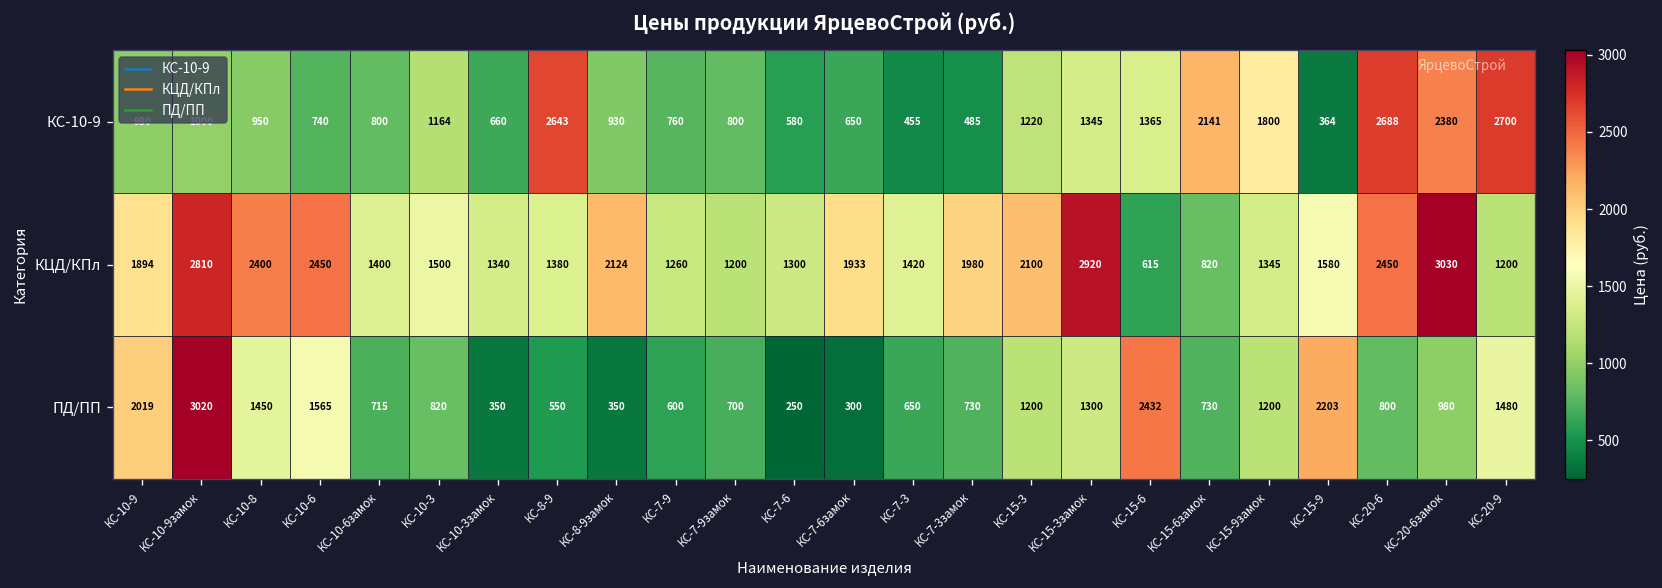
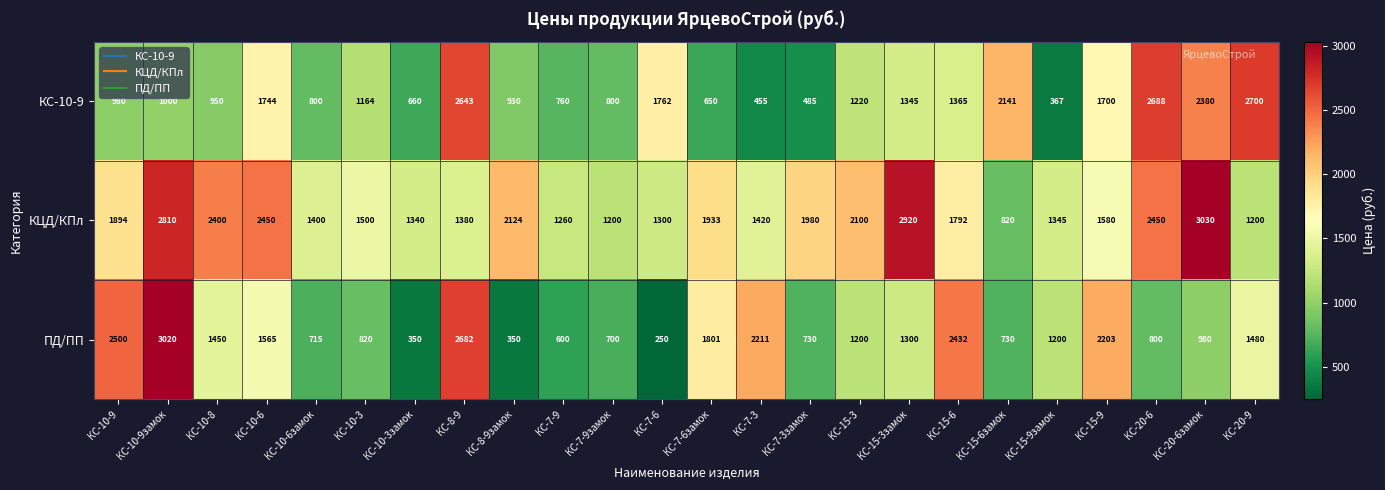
КС-10-9, КС-10-6: 740 -> 1744
КС-10-9, КС-7-6: 580 -> 1762
КС-10-9, КС-15-9замок: 1800 -> 367
КС-10-9, КС-15-9: 364 -> 1700
КЦД/КПл, КС-15-6: 615 -> 1792
ПД/ПП, КС-10-9: 2019 -> 2500
ПД/ПП, КС-8-9: 550 -> 2682
ПД/ПП, КС-7-6замок: 300 -> 1801
ПД/ПП, КС-7-3: 650 -> 2211
